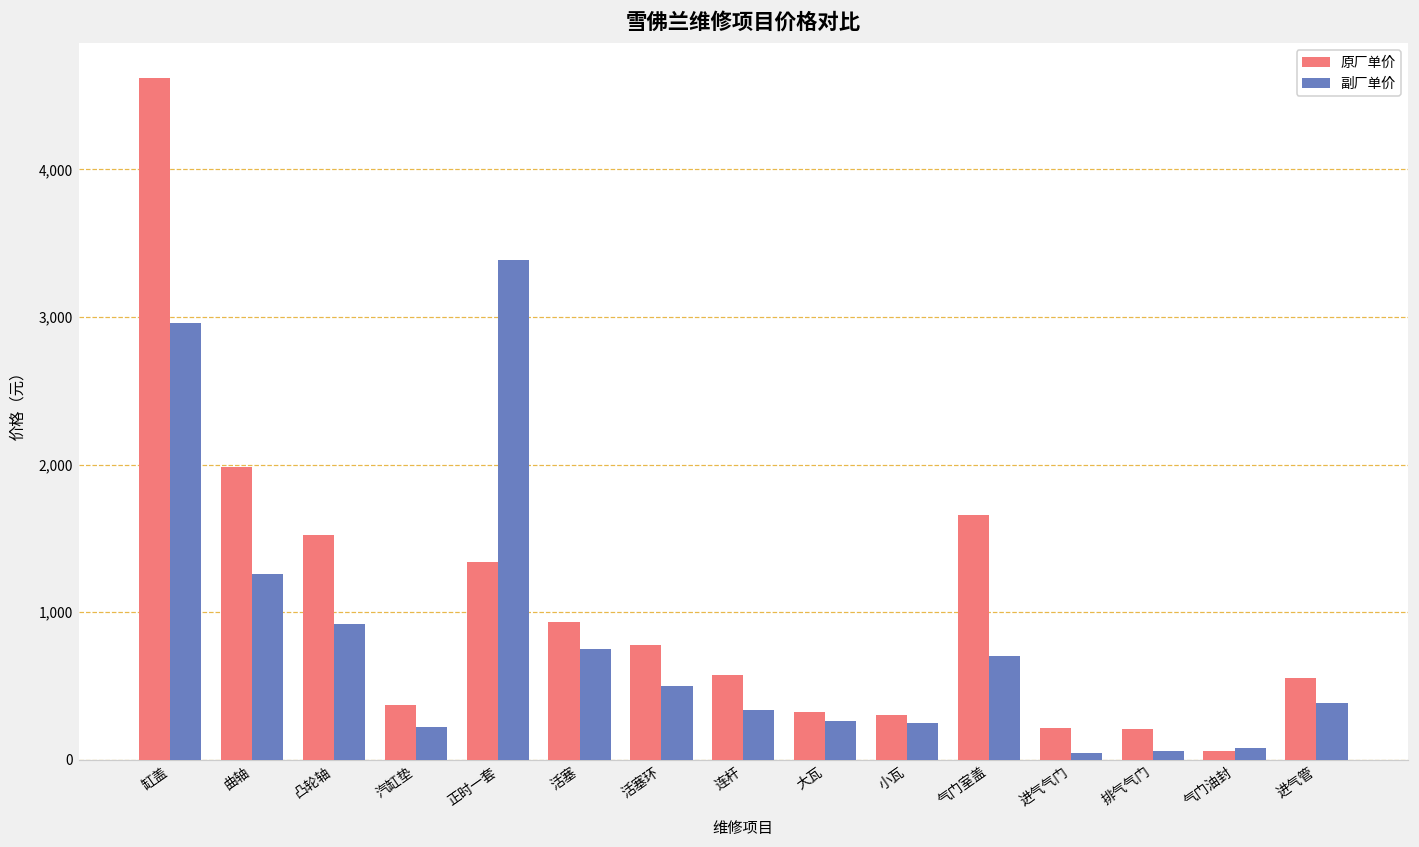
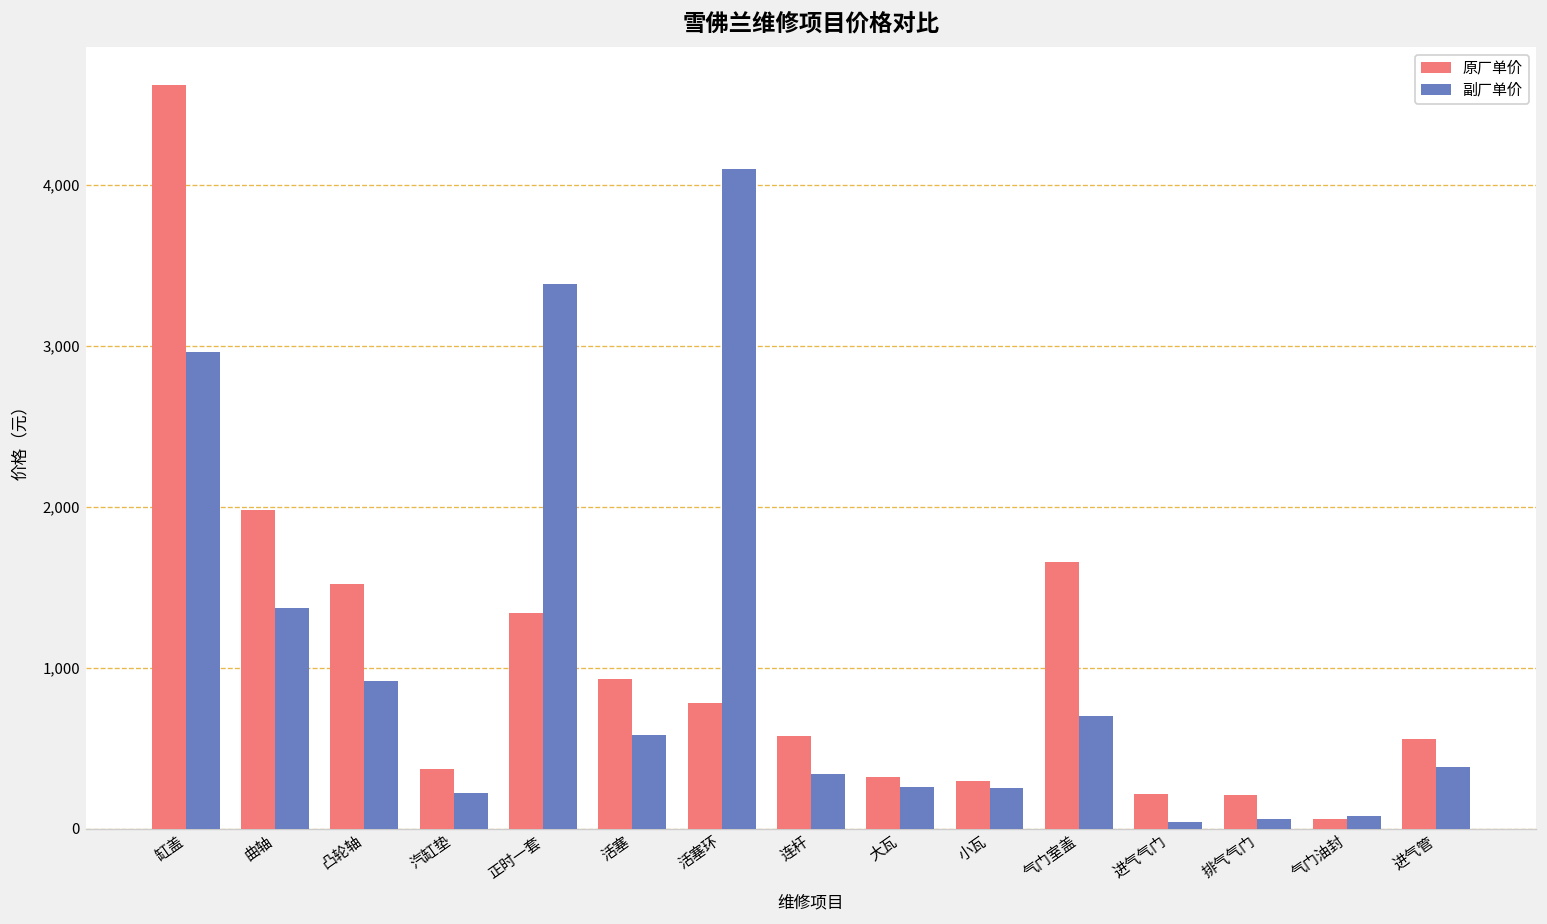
副厂单价, 曲轴: 1,260 -> 1,370
副厂单价, 活塞: 750 -> 580
副厂单价, 活塞环: 500 -> 4,100
